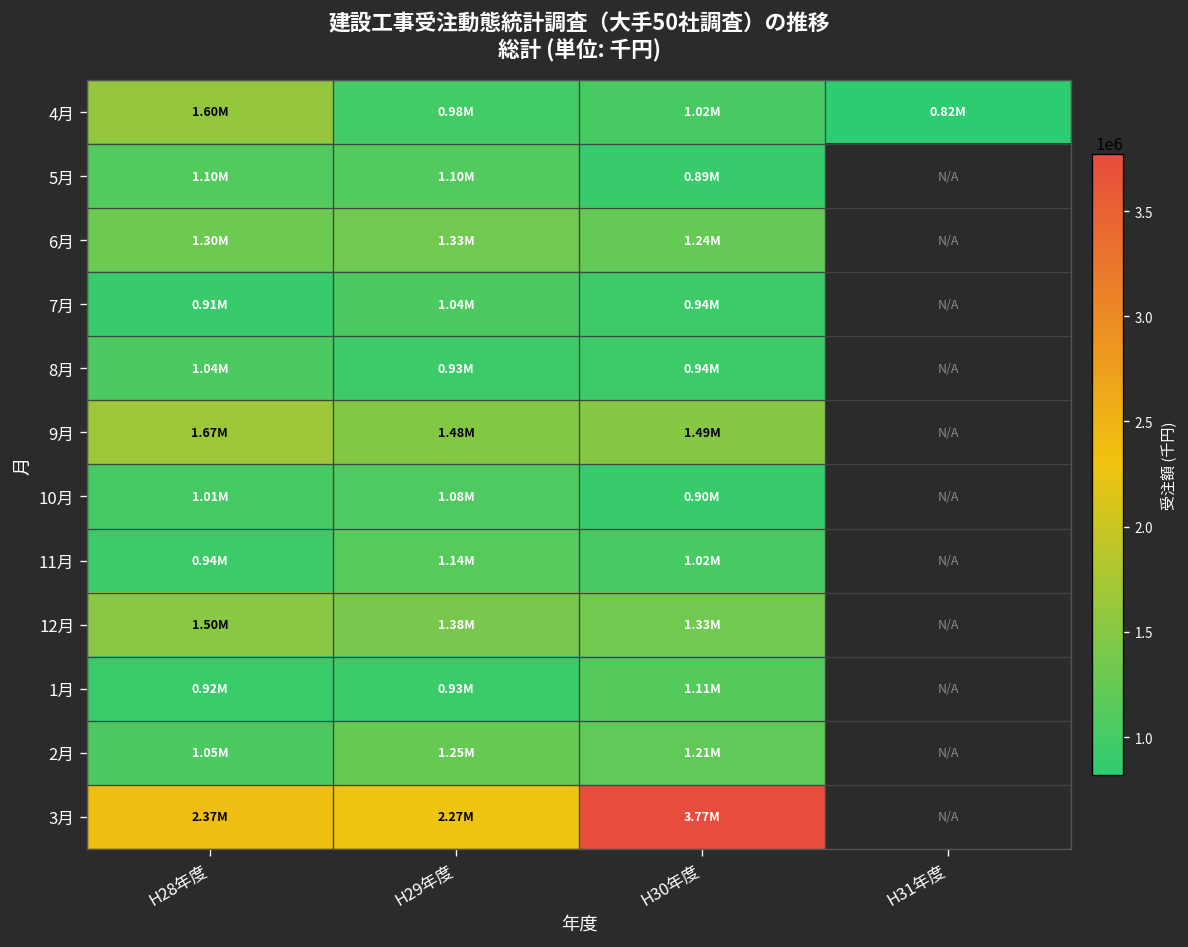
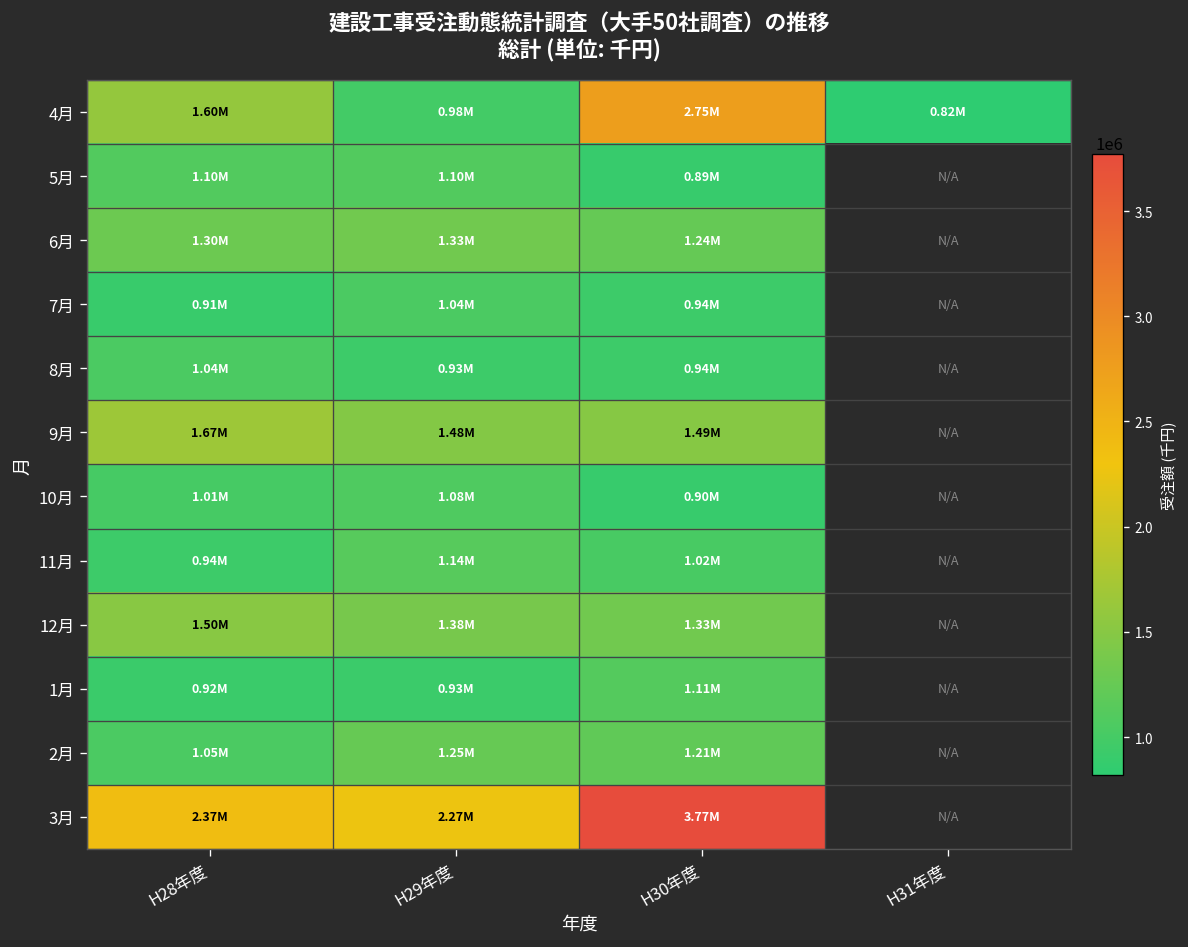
4月, H30年度: 1.02M -> 2.75M
